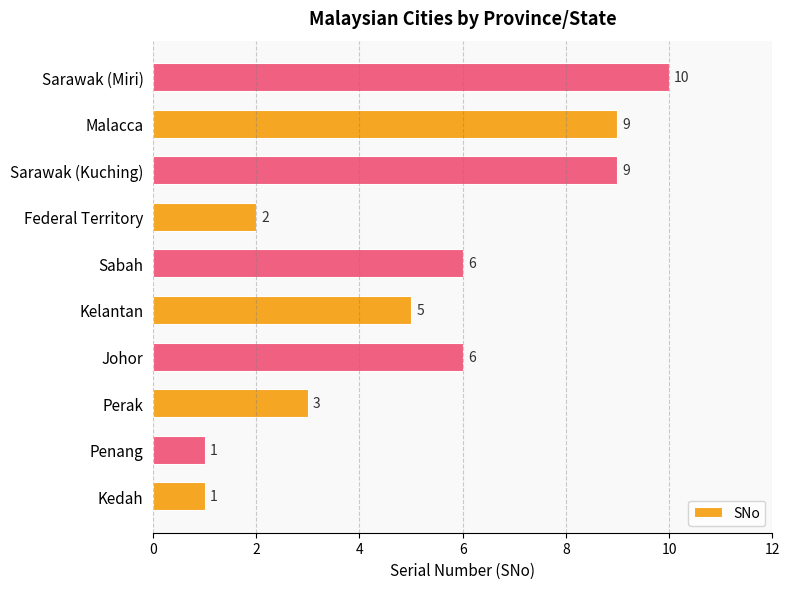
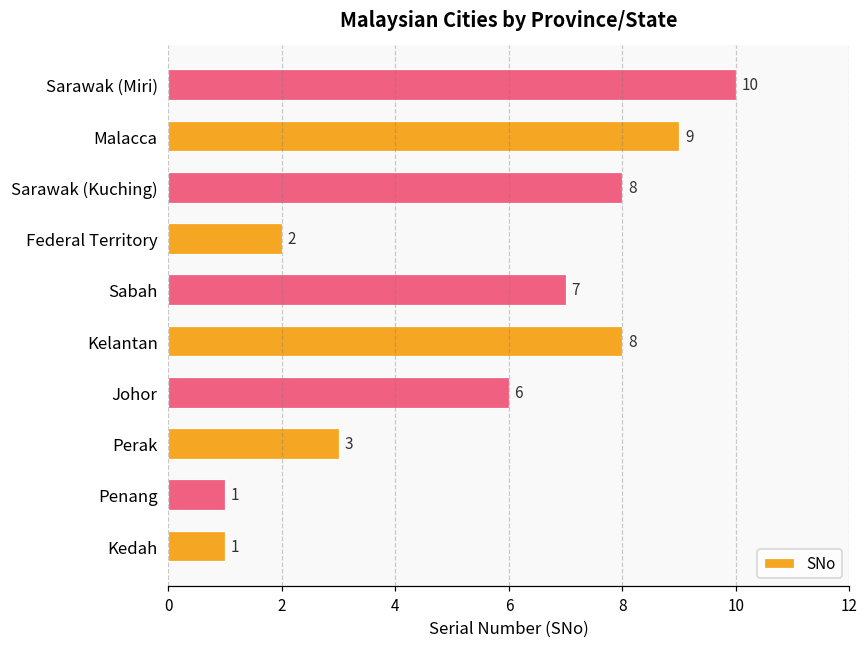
Sarawak (Kuching): 9 -> 8
Sabah: 6 -> 7
Kelantan: 5 -> 8
